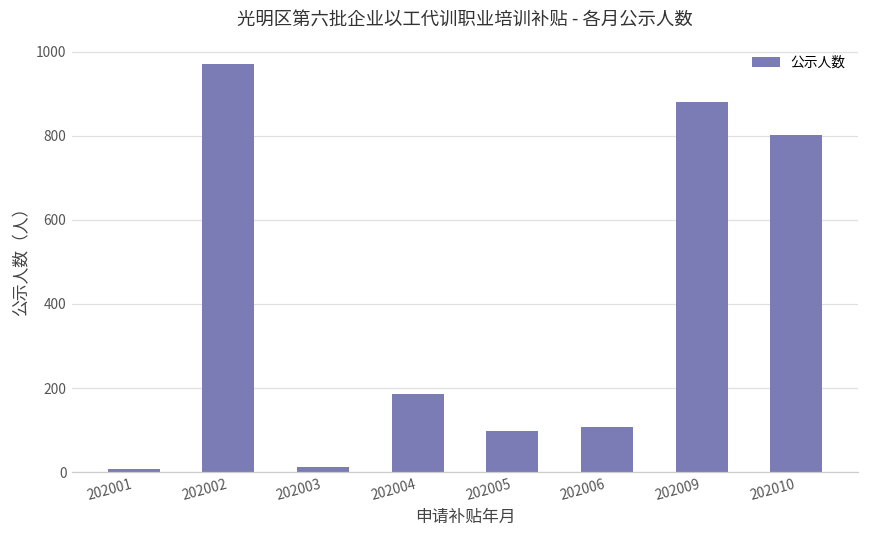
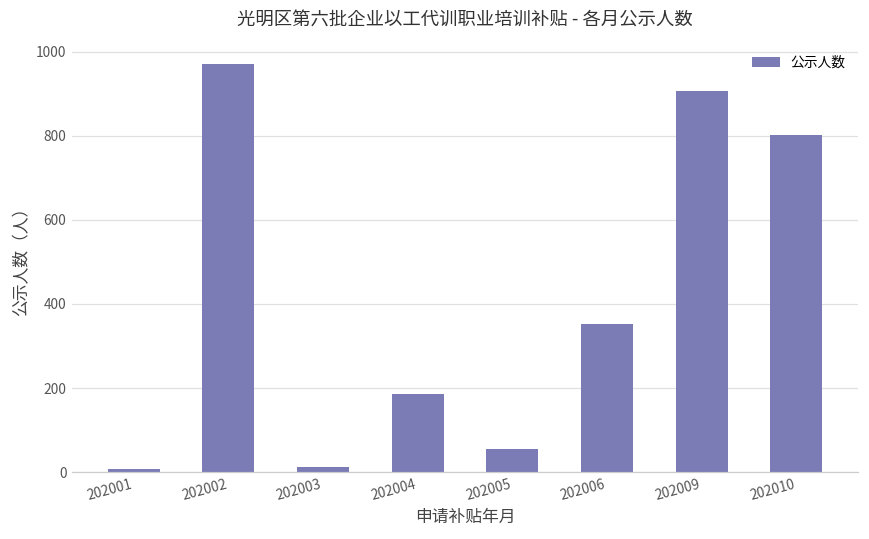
202005: 100 -> 50
202006: 110 -> 350
202009: 880 -> 910
